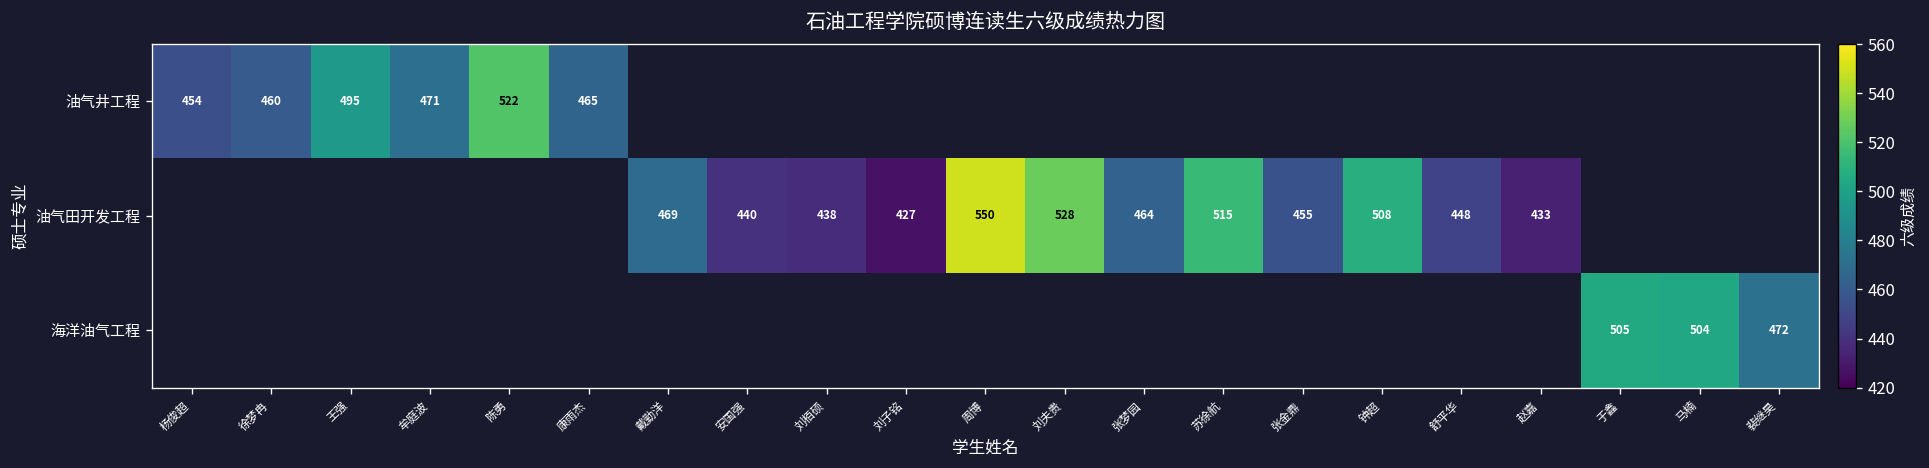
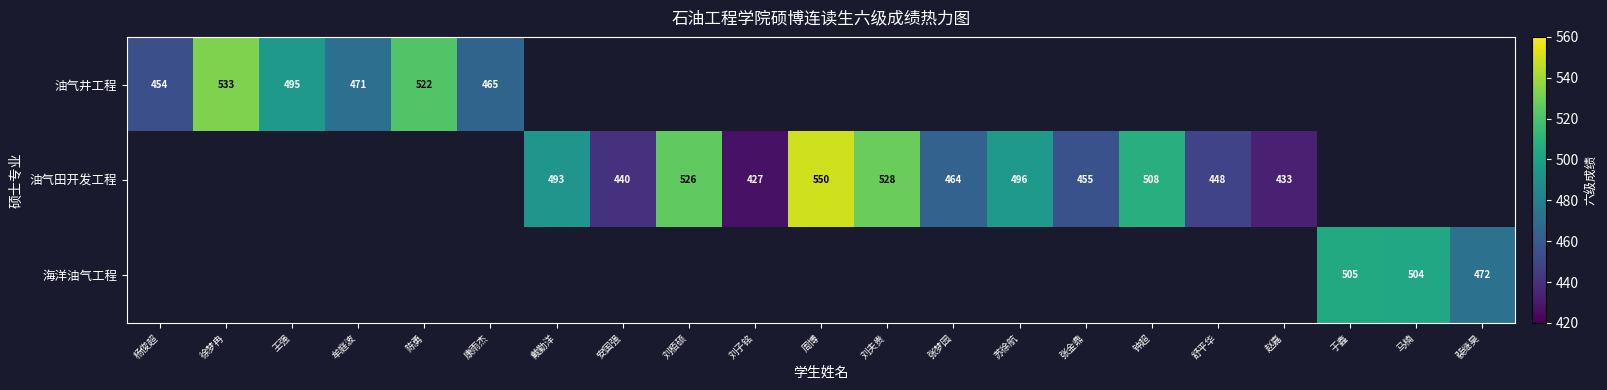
油气井工程, 徐梦冉: 460 -> 533
油气田开发工程, 戴勤洋: 469 -> 493
油气田开发工程, 刘栢硕: 438 -> 526
油气田开发工程, 苏徐航: 515 -> 496
